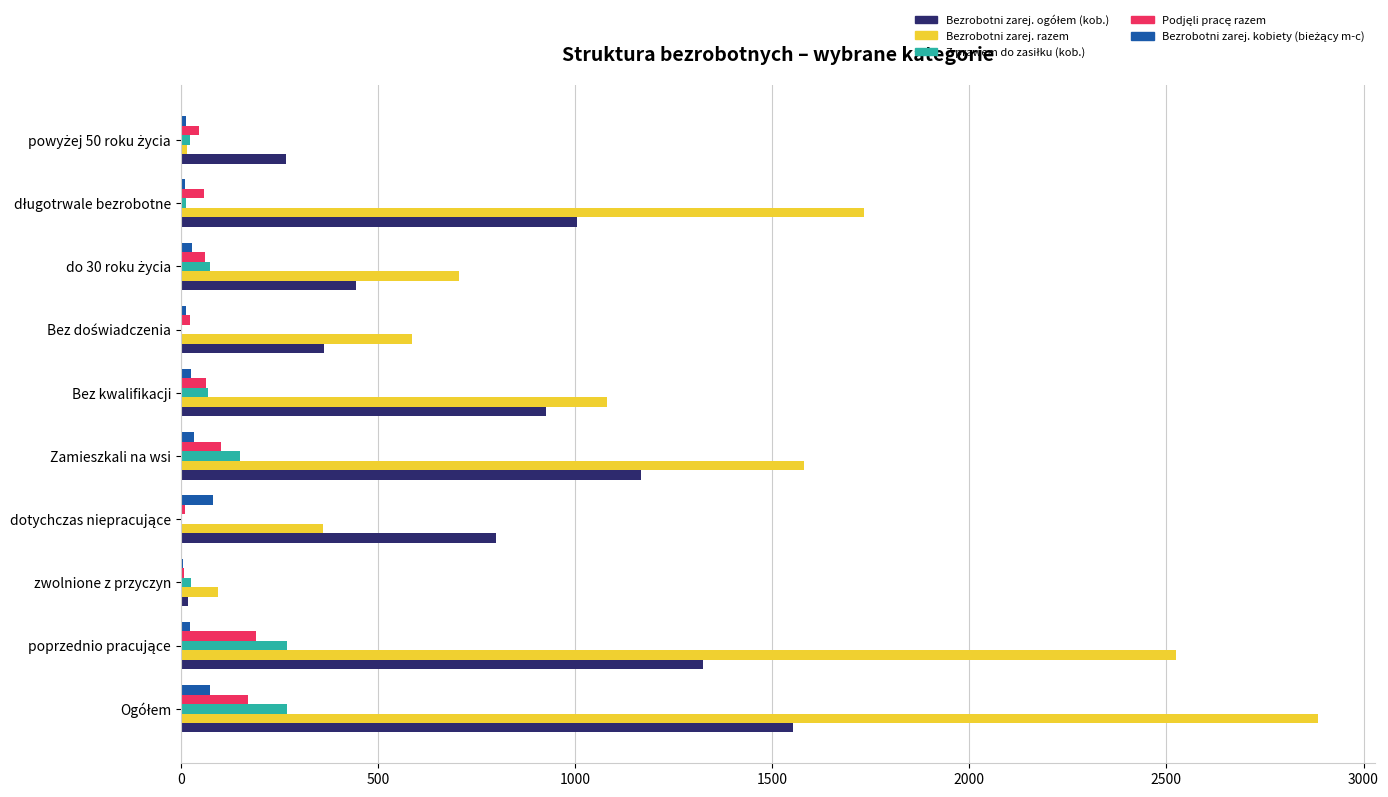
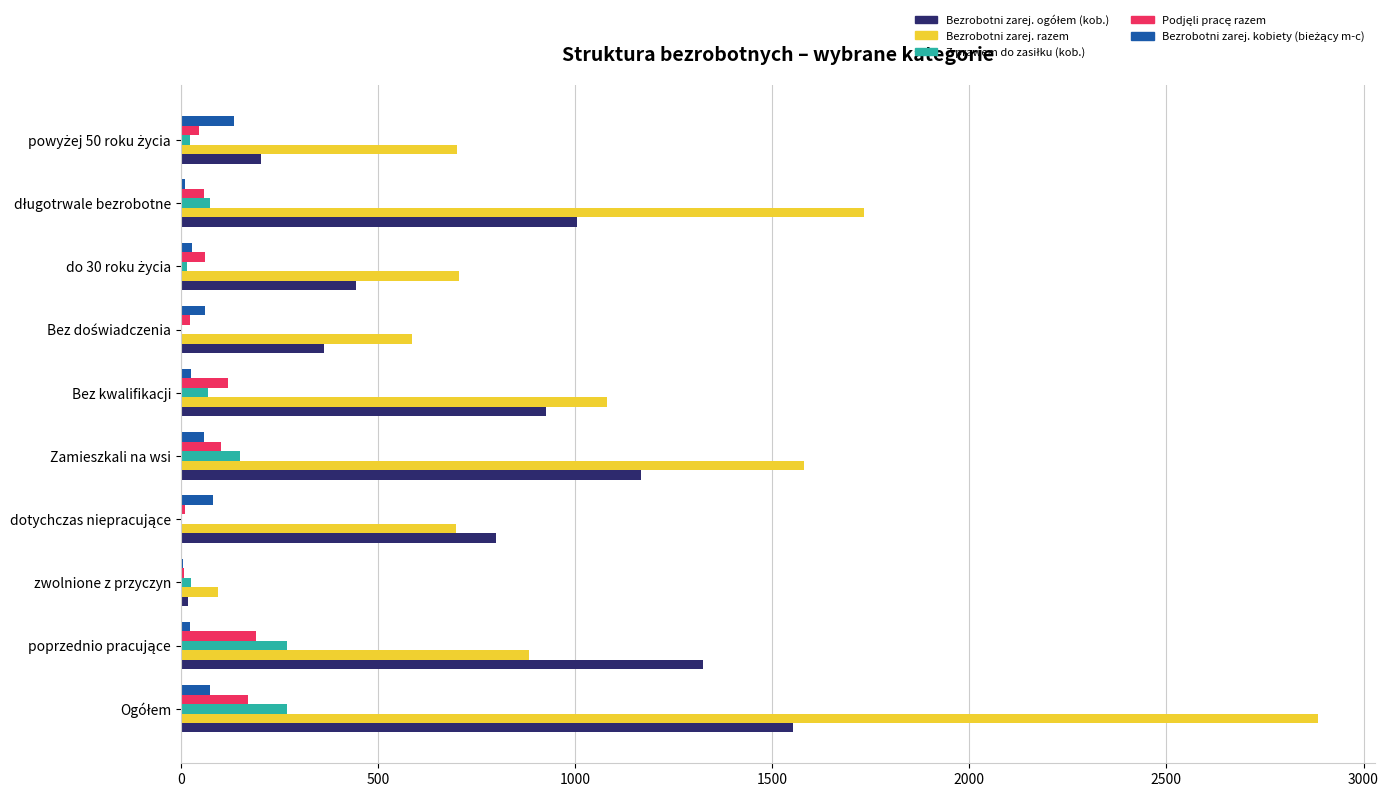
Bezrobotni zarej. kobiety (bieżący m-c), powyżej 50 roku życia: 10 -> 130
Bezrobotni zarej. razem, powyżej 50 roku życia: 20 -> 700
Bezrobotni zarej. ogółem (kob.), powyżej 50 roku życia: 270 -> 200
Z prawem do zasiłku (kob.), długotrwale bezrobotne: 10 -> 70
Z prawem do zasiłku (kob.), do 30 roku życia: 70 -> 20
Bezrobotni zarej. kobiety (bieżący m-c), Bez doświadczenia: 10 -> 60
Podjęli pracę razem, Bez kwalifikacji: 70 -> 120
Bezrobotni zarej. kobiety (bieżący m-c), Zamieszkali na wsi: 30 -> 60
Bezrobotni zarej. razem, dotychczas niepracujące: 360 -> 700
Bezrobotni zarej. razem, poprzednio pracujące: 2530 -> 880
